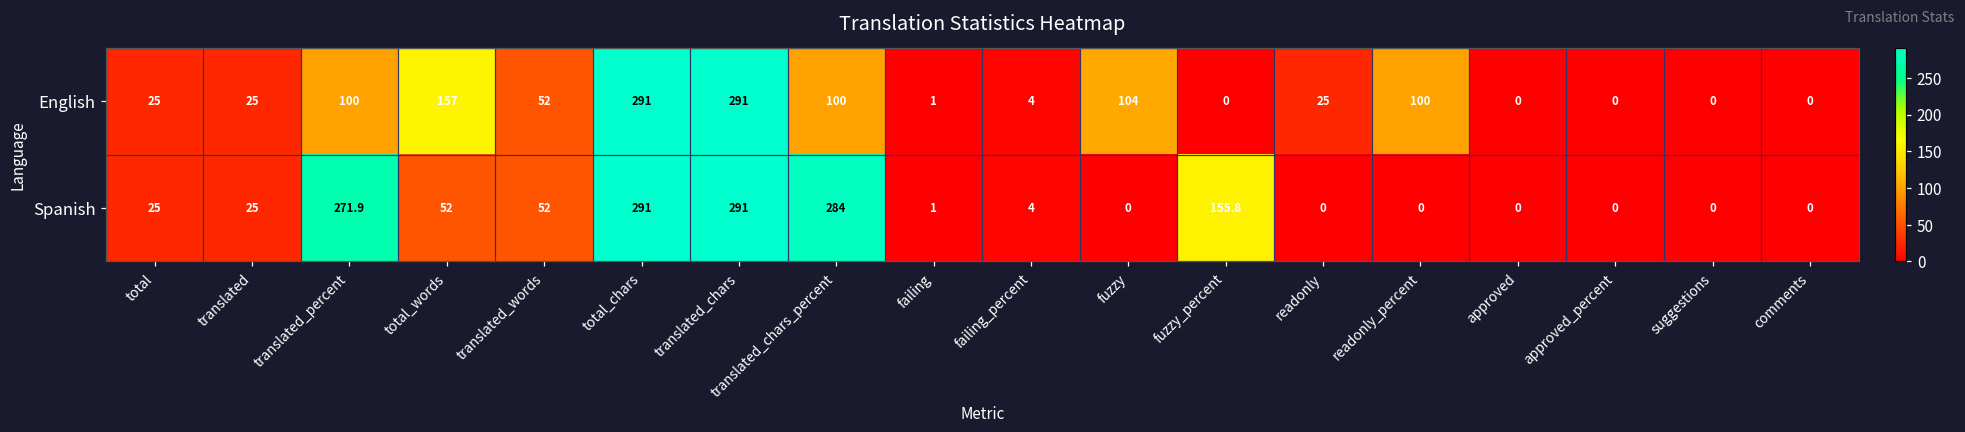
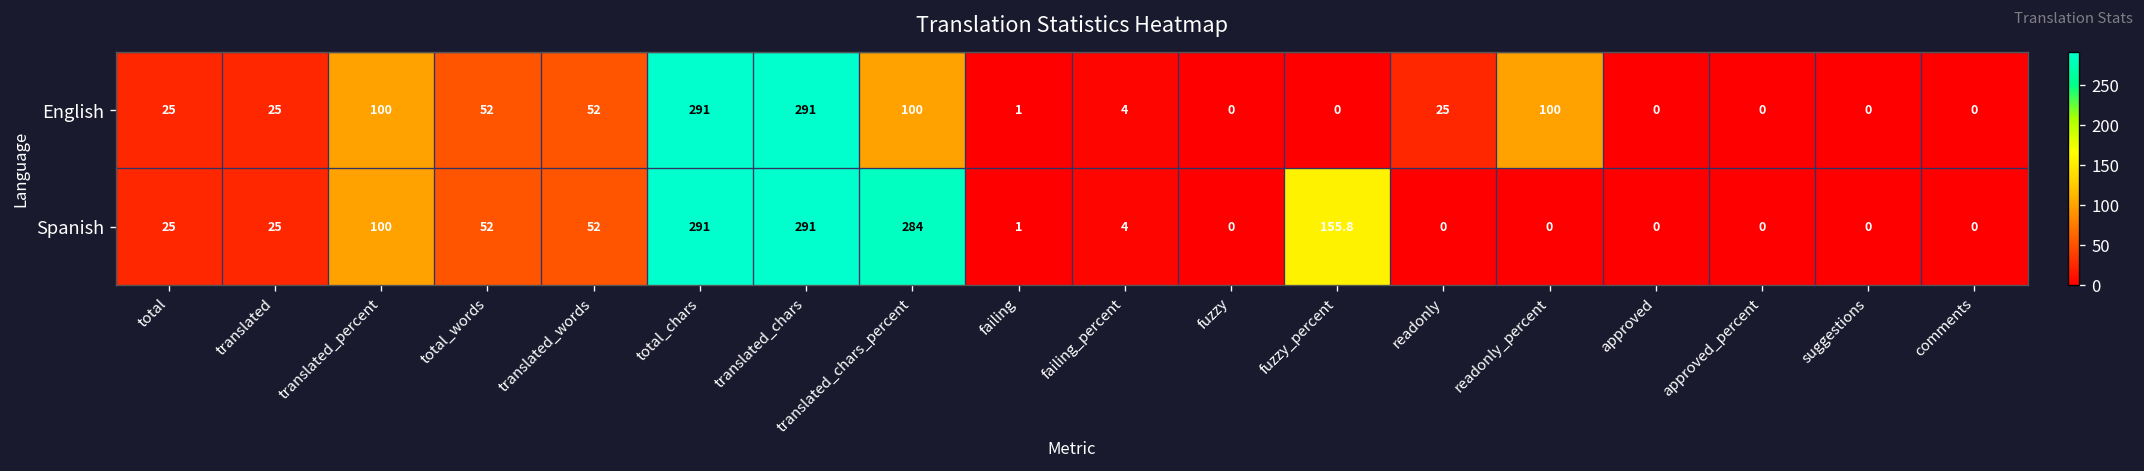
English, total_words: 157 -> 52
English, fuzzy: 104 -> 0
Spanish, translated_percent: 271.9 -> 100
